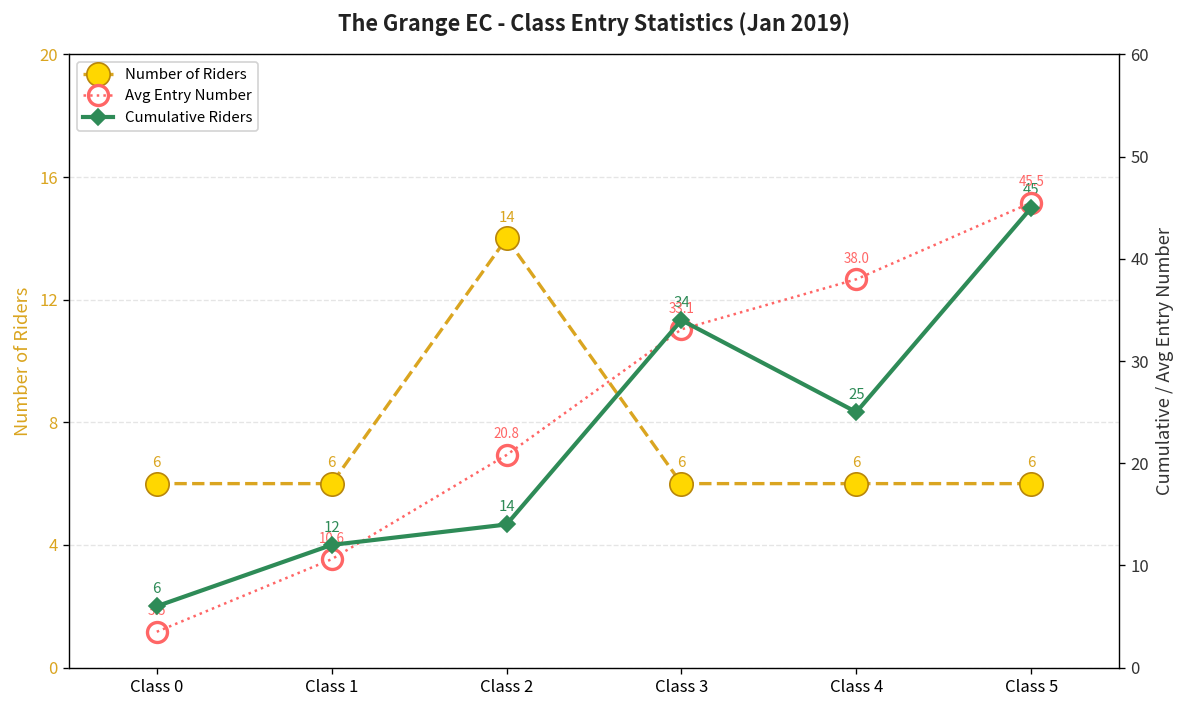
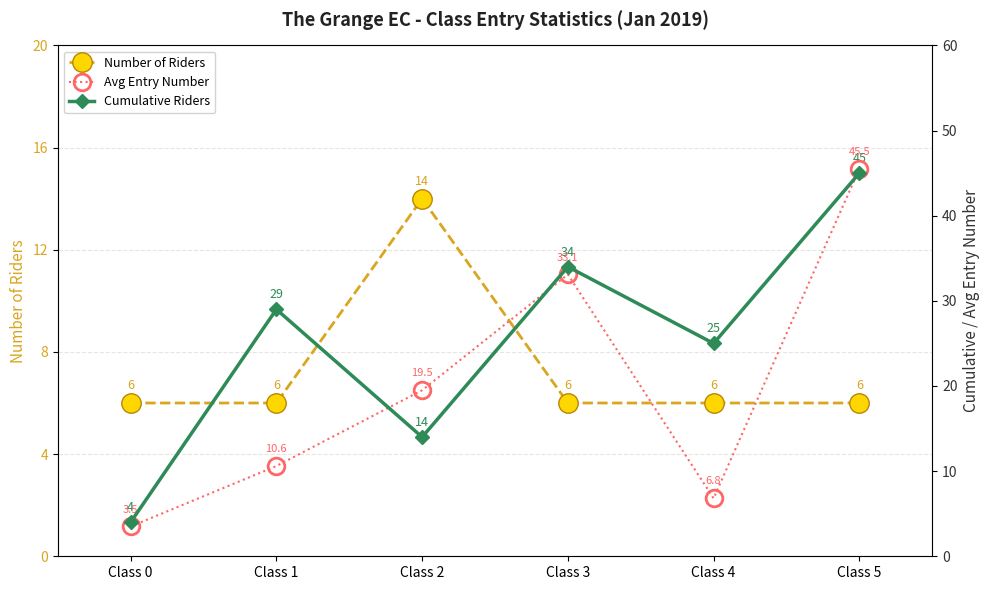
Cumulative Riders, Class 0: 6 -> 4
Cumulative Riders, Class 1: 12 -> 29
Avg Entry Number, Class 2: 20.8 -> 19.5
Avg Entry Number, Class 4: 38.0 -> 6.8
